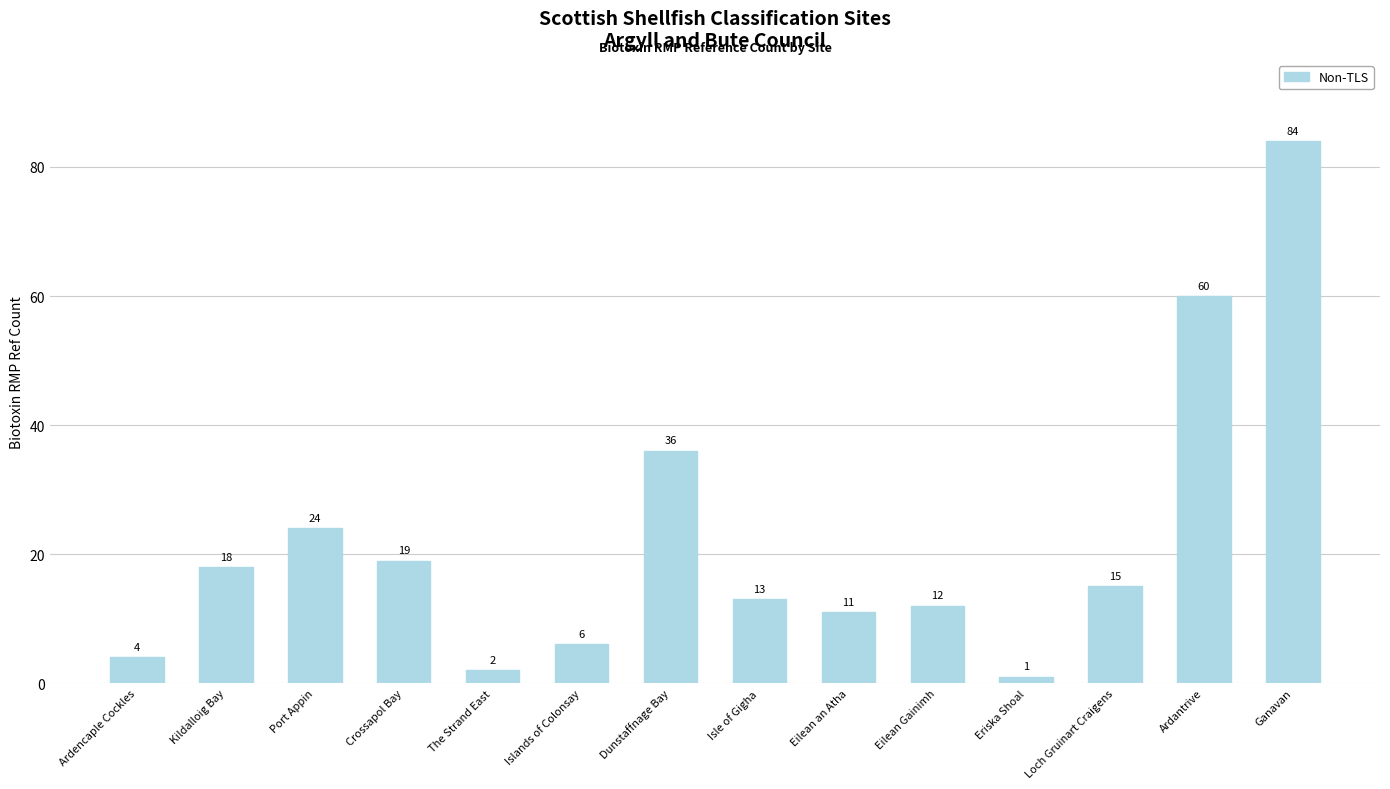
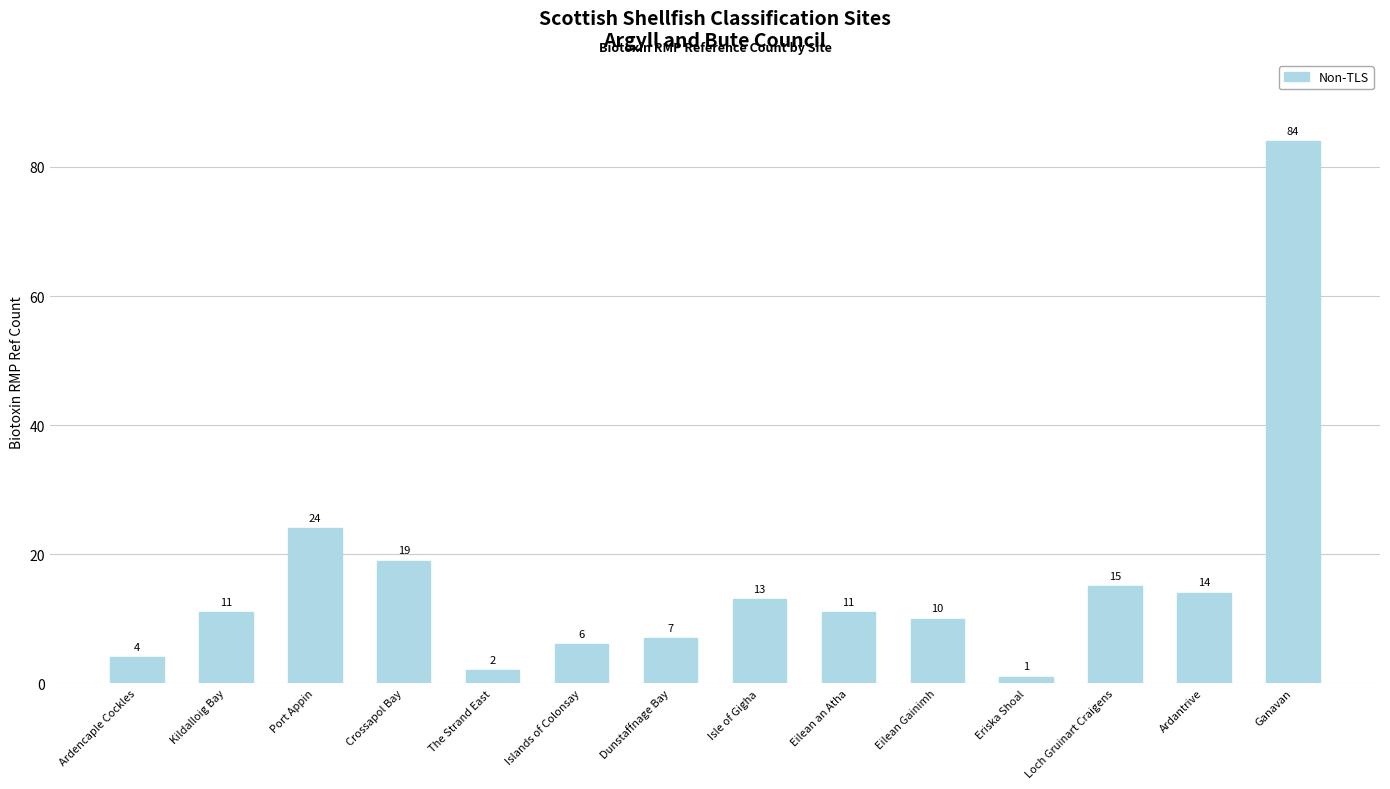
Kildalloig Bay: 18 -> 11
Dunstaffnage Bay: 36 -> 7
Eilean Gainimh: 12 -> 10
Ardantrive: 60 -> 14
